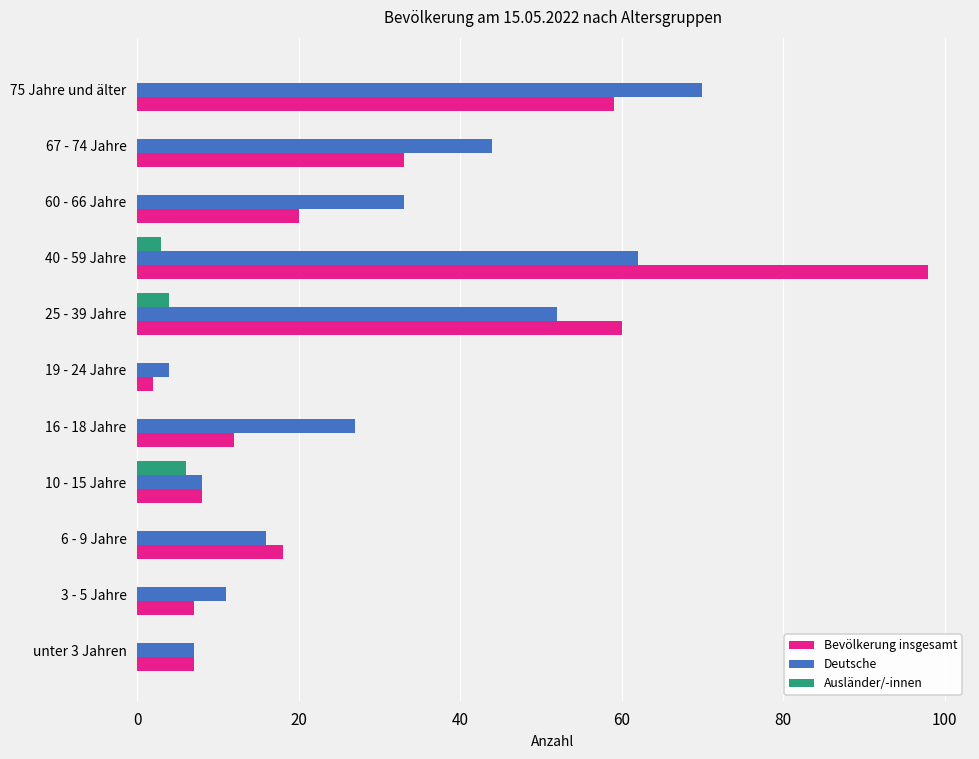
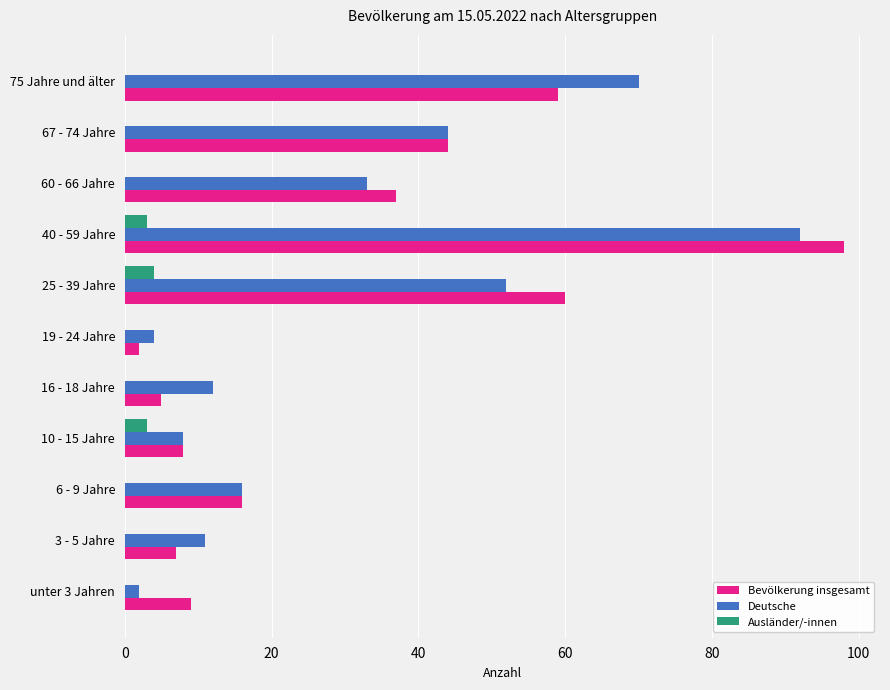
Bevölkerung insgesamt, 67 - 74 Jahre: 33 -> 44
Bevölkerung insgesamt, 60 - 66 Jahre: 20 -> 37
Deutsche, 40 - 59 Jahre: 62 -> 92
Deutsche, 16 - 18 Jahre: 27 -> 12
Bevölkerung insgesamt, 16 - 18 Jahre: 12 -> 5
Ausländer/-innen, 10 - 15 Jahre: 6 -> 3
Bevölkerung insgesamt, 6 - 9 Jahre: 18 -> 16
Deutsche, unter 3 Jahren: 7 -> 2
Bevölkerung insgesamt, unter 3 Jahren: 7 -> 9
